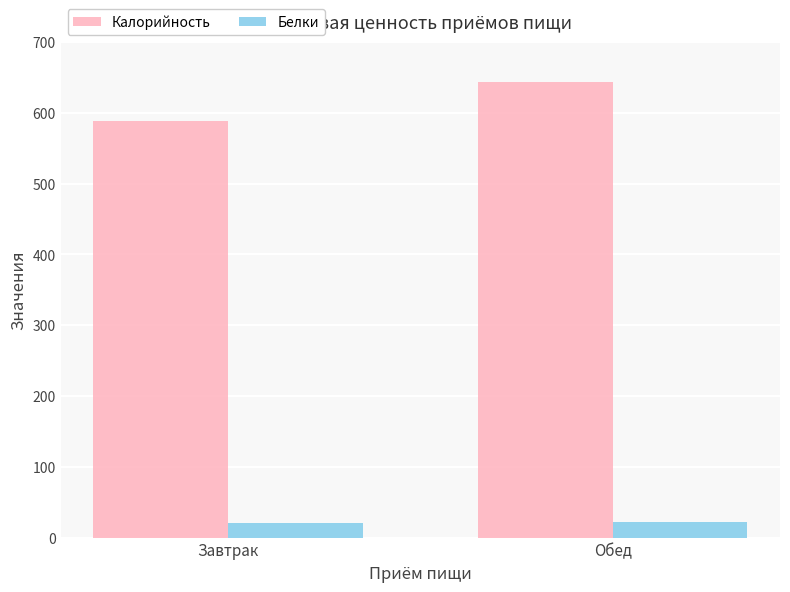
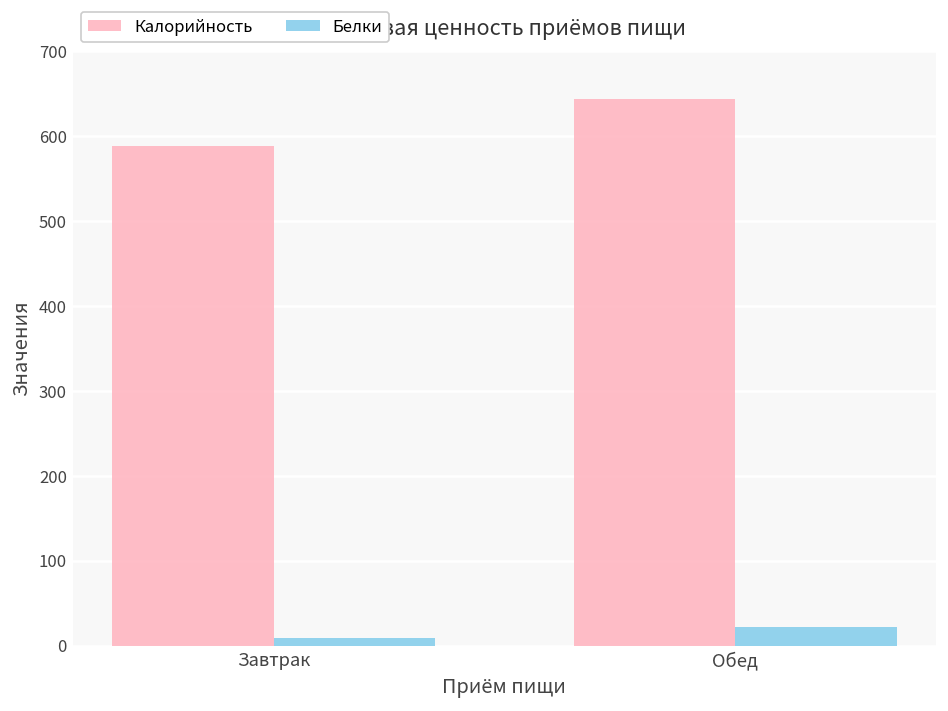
Белки, Завтрак: 20 -> 10
